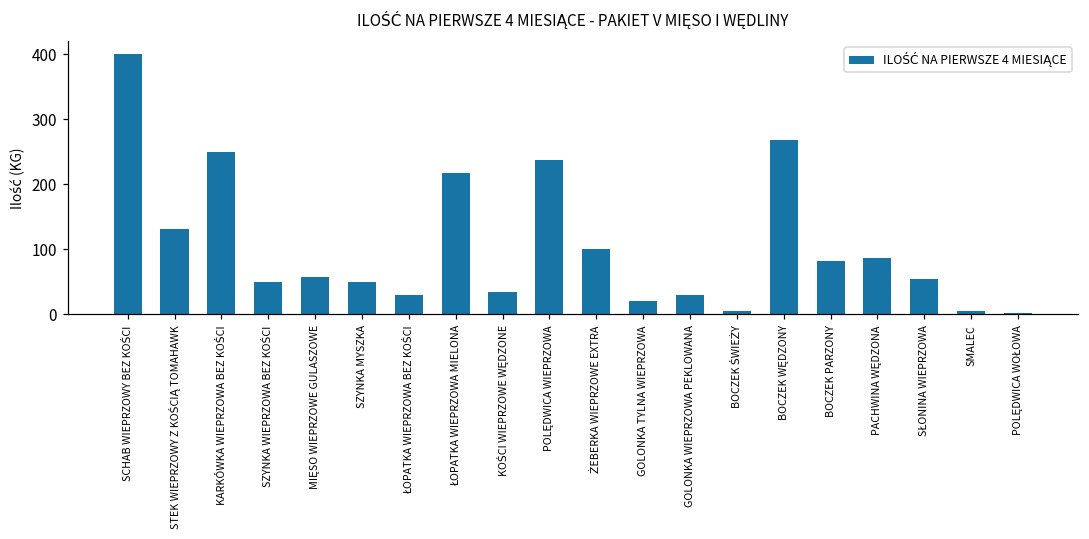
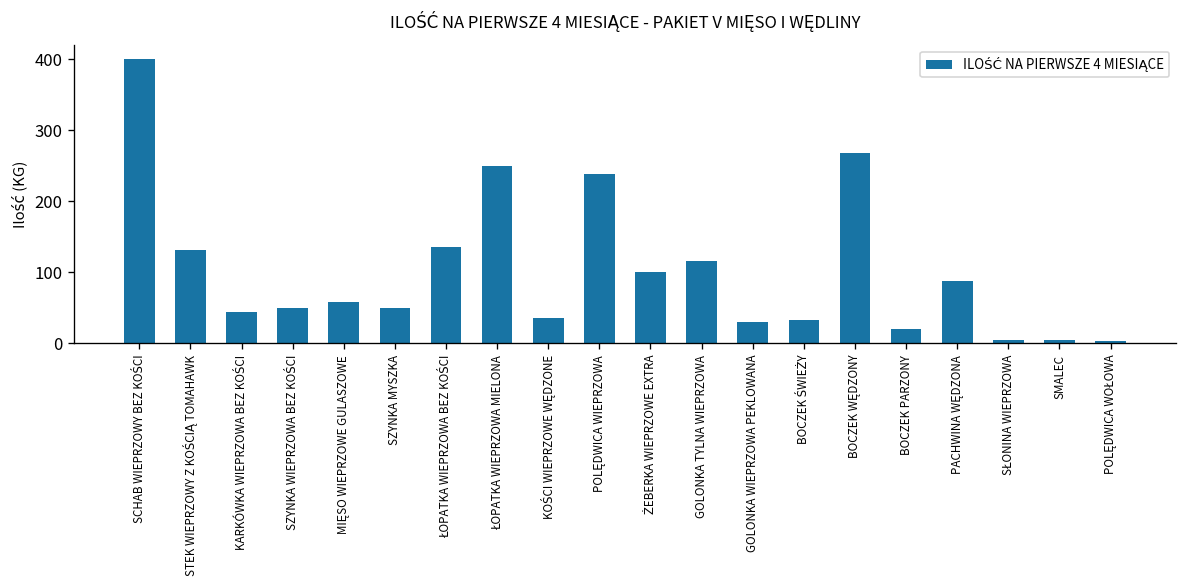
KARKÓWKA WIEPRZOWA BEZ KOŚCI: 250 -> 40
ŁOPATKA WIEPRZOWA BEZ KOŚCI: 30 -> 140
ŁOPATKA WIEPRZOWA MIELONA: 220 -> 250
GOLONKA TYLNA WIEPRZOWA: 20 -> 120
BOCZEK ŚWIEŻY: 10 -> 30
BOCZEK PARZONY: 80 -> 20
SŁONINA WIEPRZOWA: 60 -> 10
